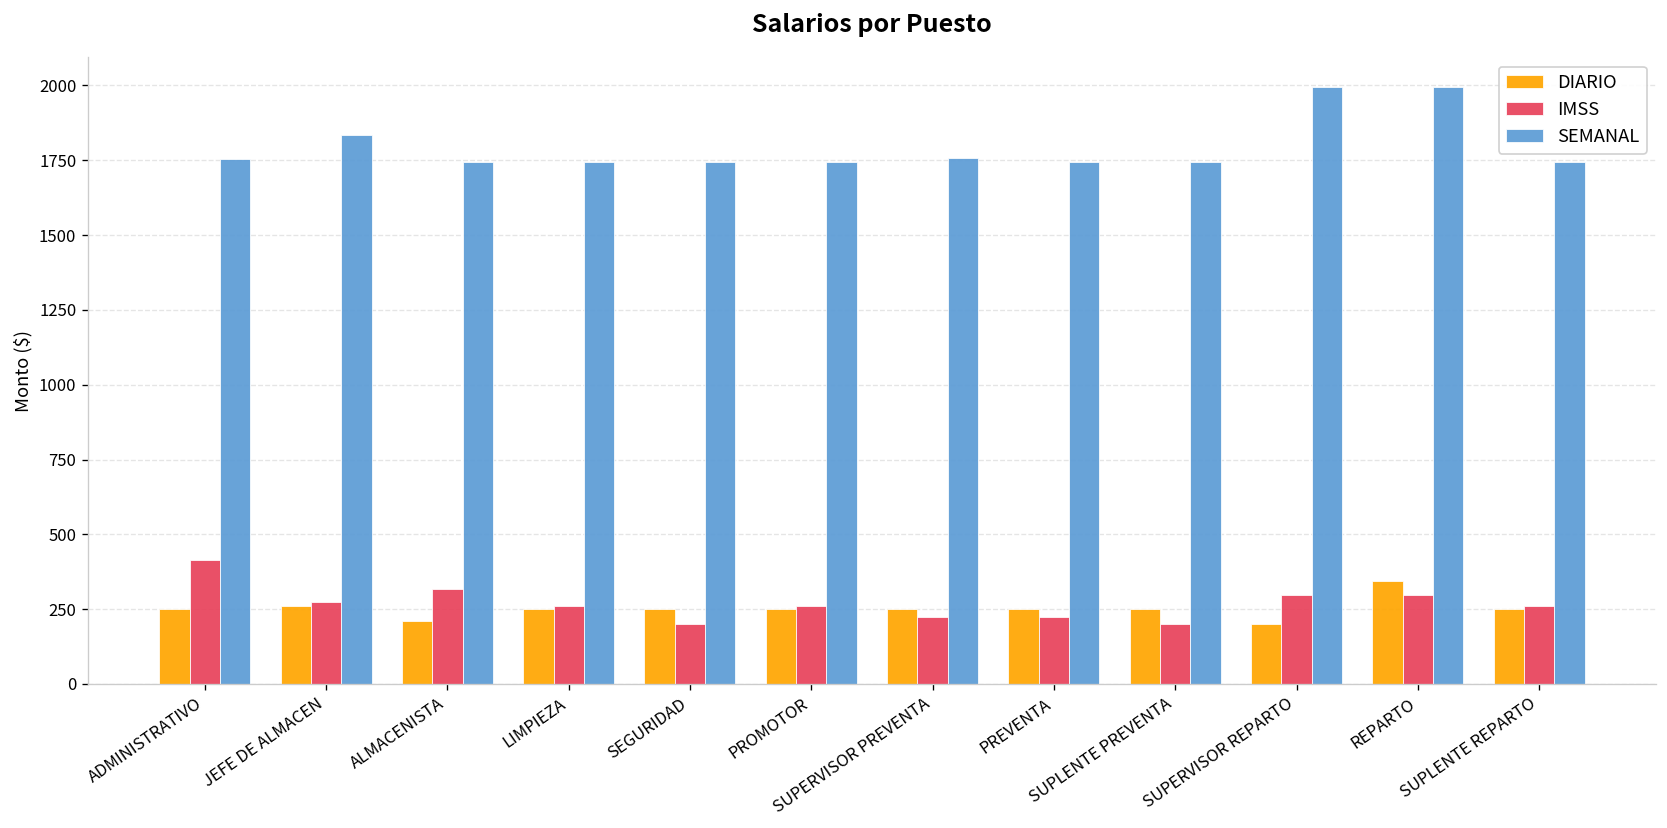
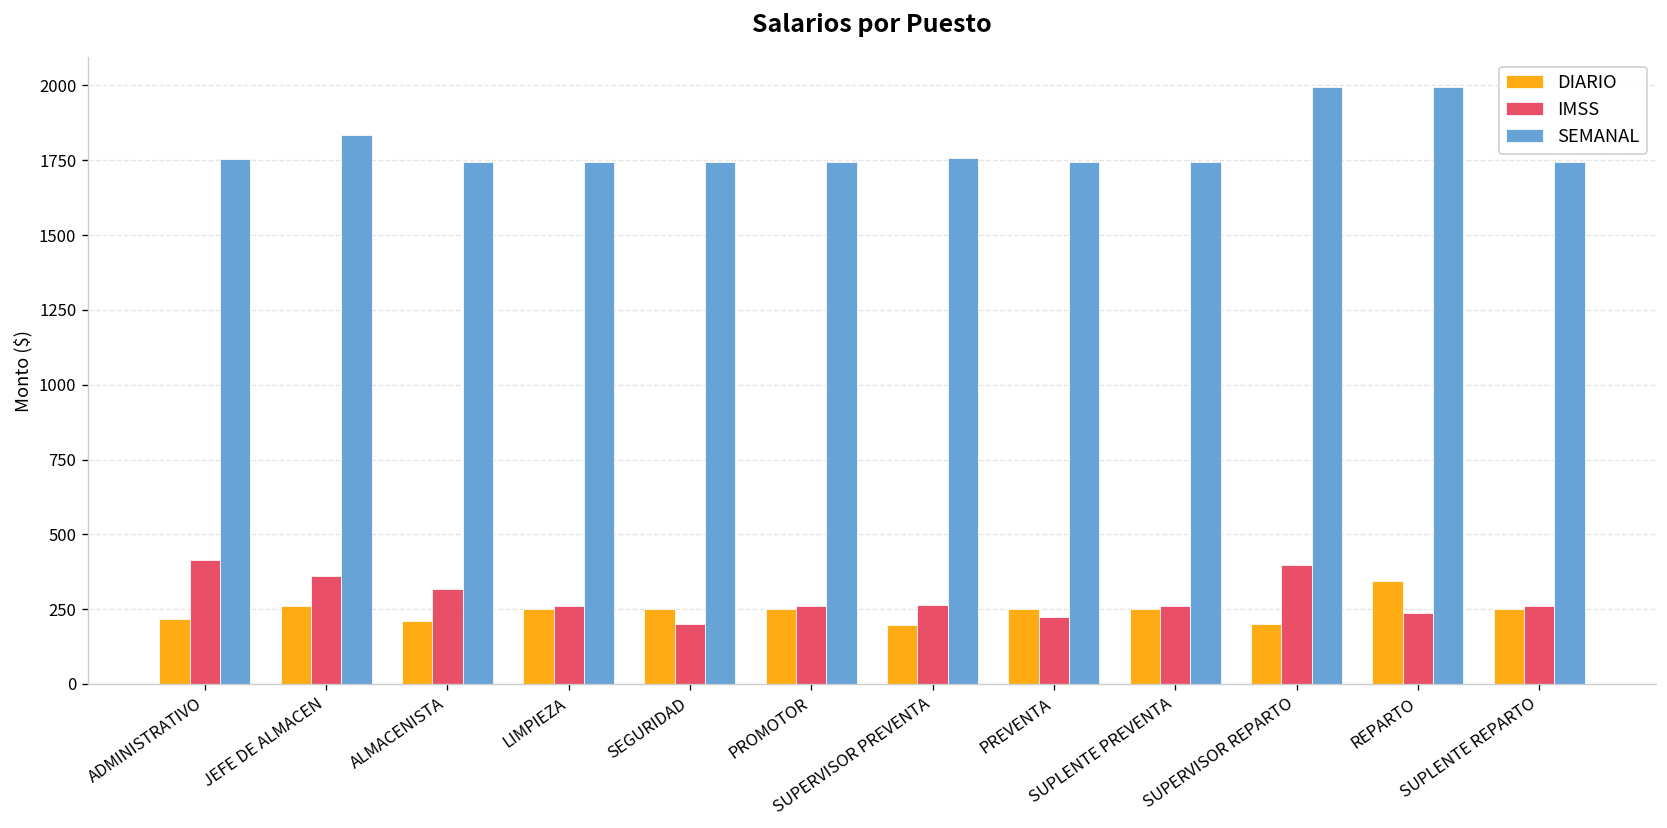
DIARIO, ADMINISTRATIVO: 250 -> 220
IMSS, JEFE DE ALMACEN: 280 -> 360
DIARIO, SUPERVISOR PREVENTA: 250 -> 200
IMSS, SUPERVISOR PREVENTA: 220 -> 260
IMSS, SUPLENTE PREVENTA: 200 -> 260
IMSS, SUPERVISOR REPARTO: 300 -> 400
IMSS, REPARTO: 300 -> 240
